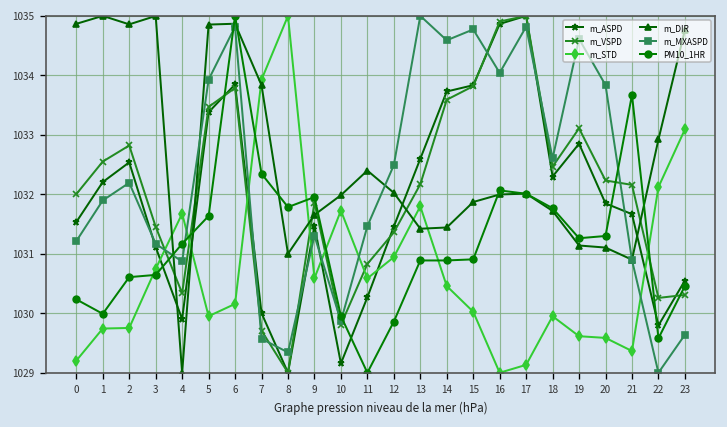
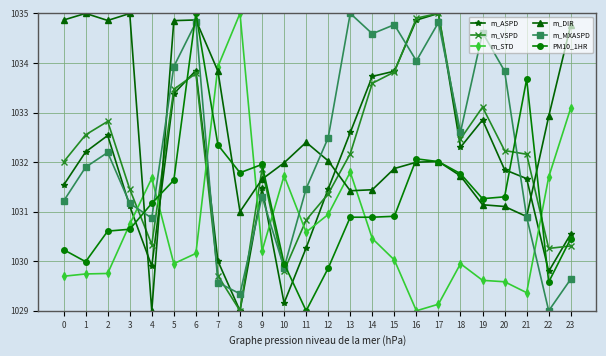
m_STD, 0: 1029.2 -> 1029.7
m_STD, 9: 1030.6 -> 1030.2
m_STD, 22: 1032.1 -> 1031.7
